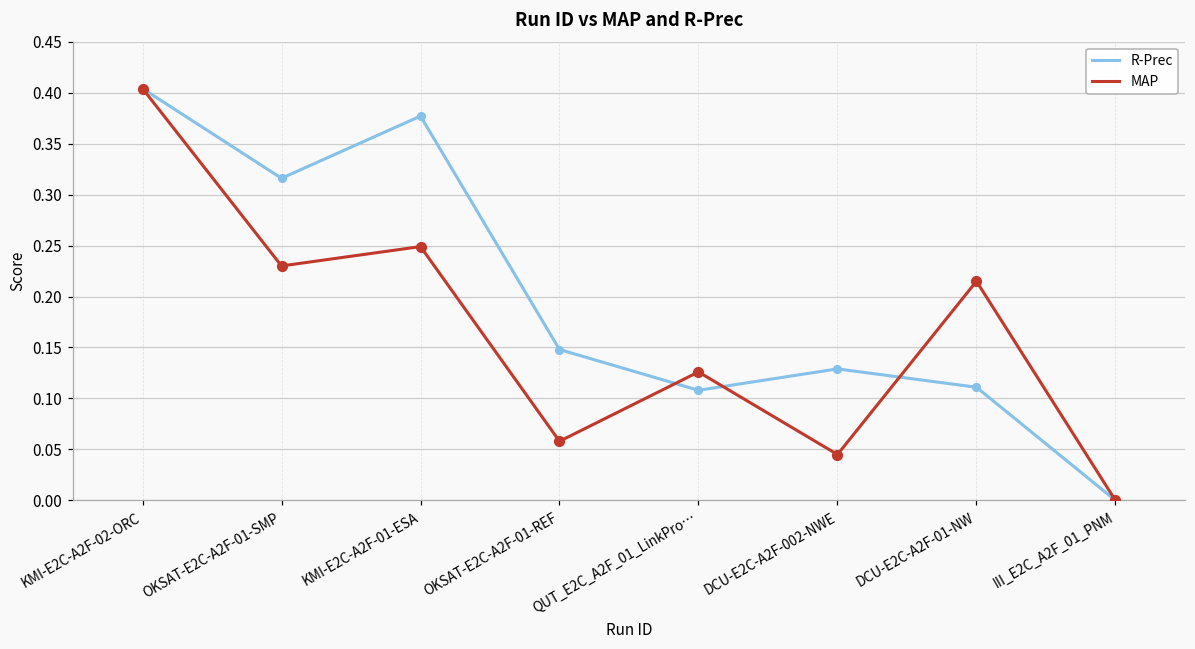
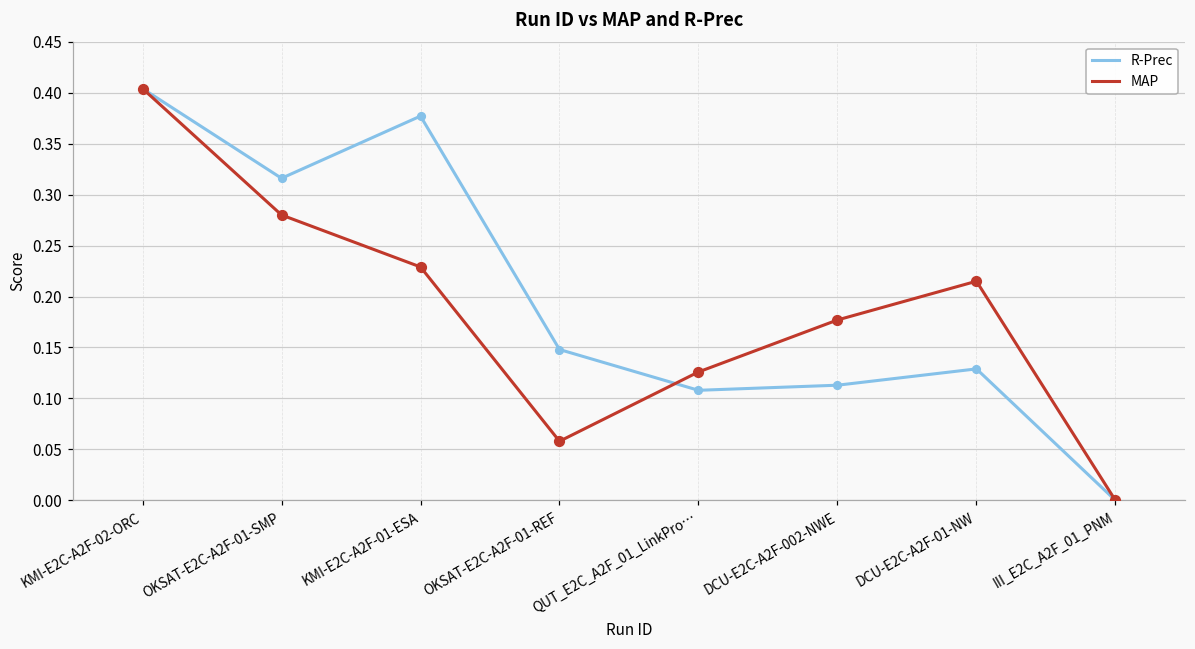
MAP, OKSAT-E2C-A2F-01-SMP: 0.23 -> 0.28
MAP, KMI-E2C-A2F-01-ESA: 0.25 -> 0.23
R-Prec, DCU-E2C-A2F-002-NWE: 0.13 -> 0.11
MAP, DCU-E2C-A2F-002-NWE: 0.05 -> 0.18
R-Prec, DCU-E2C-A2F-01-NW: 0.11 -> 0.13
